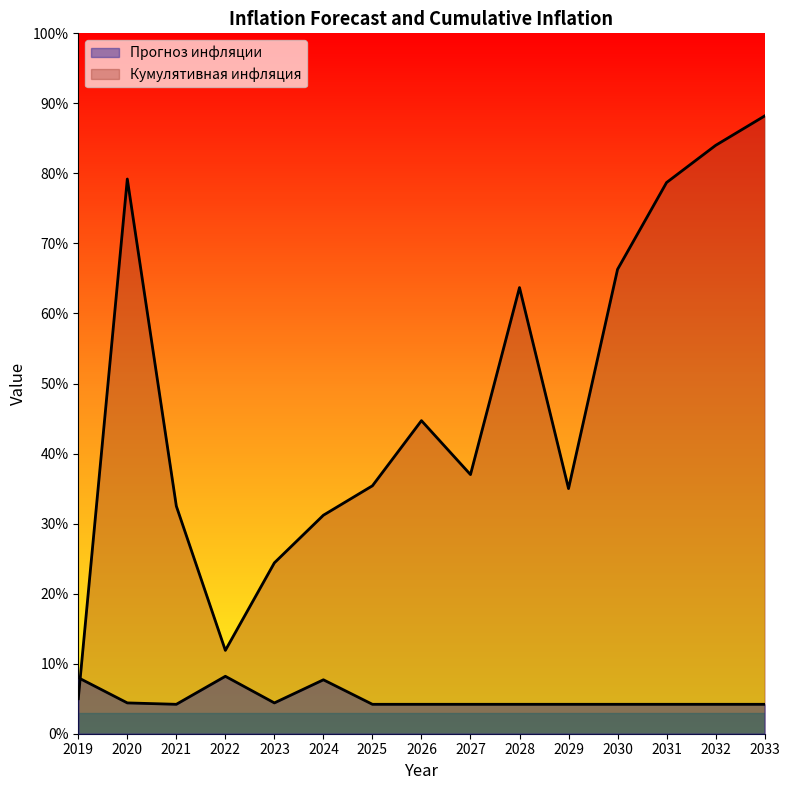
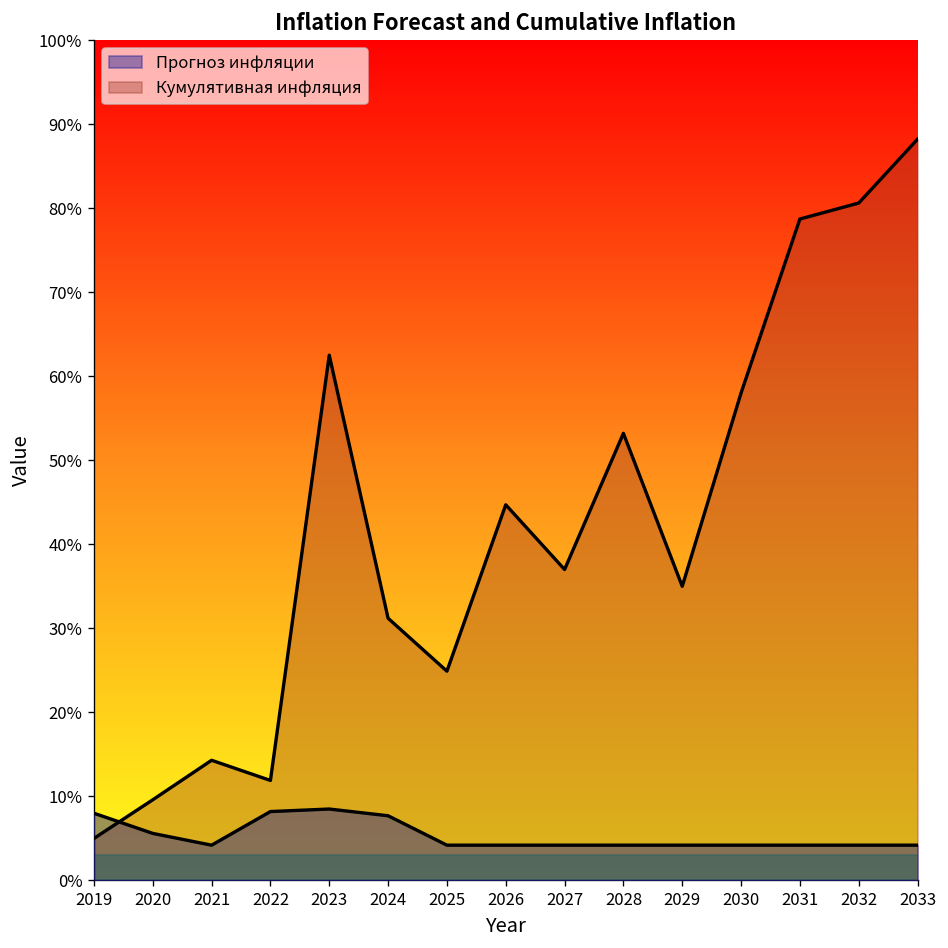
Прогноз инфляции, 2020: 4% -> 6%
Кумулятивная инфляция, 2020: 79% -> 10%
Кумулятивная инфляция, 2021: 33% -> 14%
Прогноз инфляции, 2023: 4% -> 9%
Кумулятивная инфляция, 2023: 24% -> 63%
Кумулятивная инфляция, 2025: 35% -> 25%
Кумулятивная инфляция, 2028: 64% -> 53%
Кумулятивная инфляция, 2030: 66% -> 58%
Кумулятивная инфляция, 2032: 84% -> 81%
